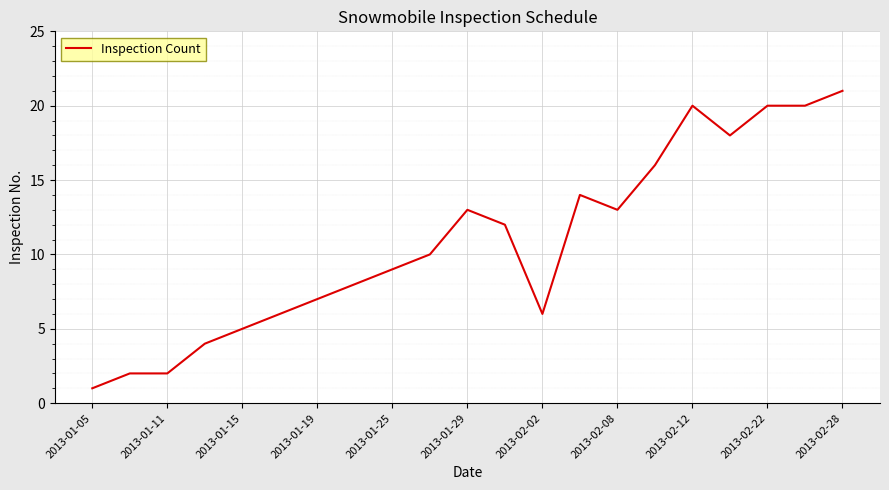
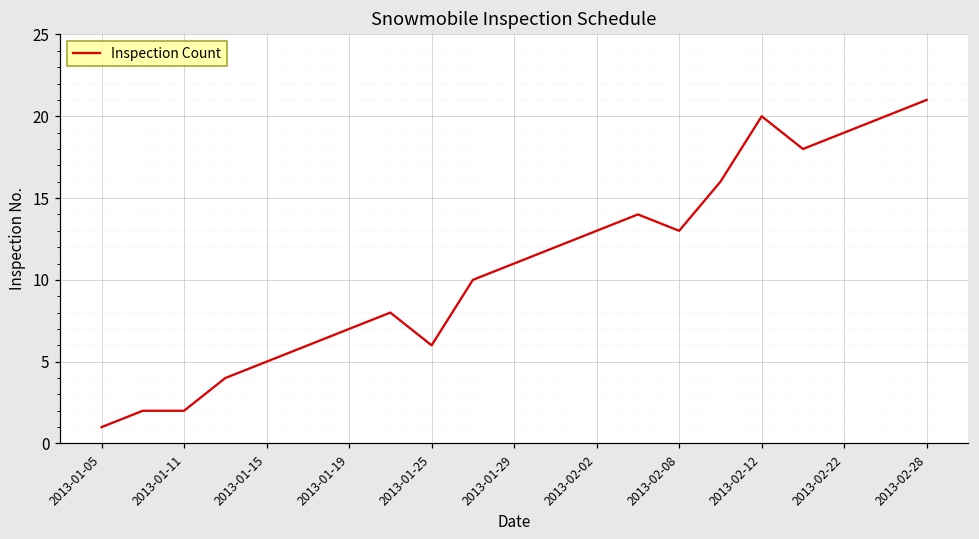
2013-01-25: 9 -> 6
2013-01-29: 13 -> 11
2013-02-02: 6 -> 13
2013-02-22: 20 -> 19
